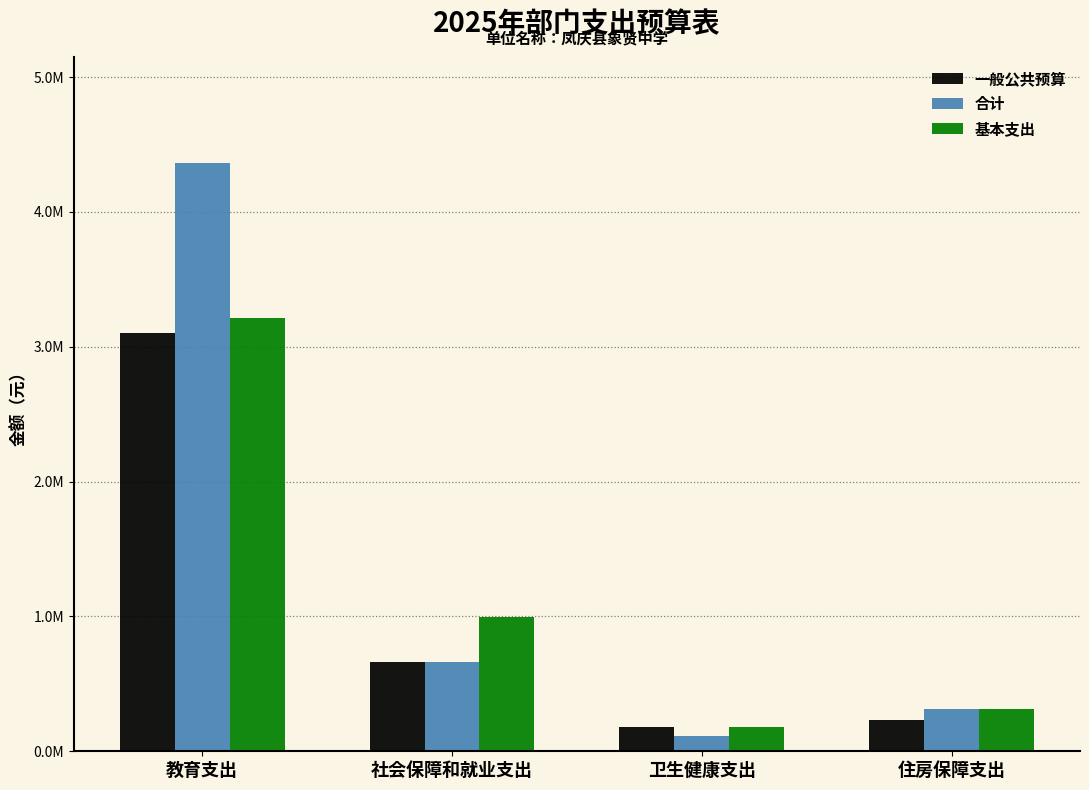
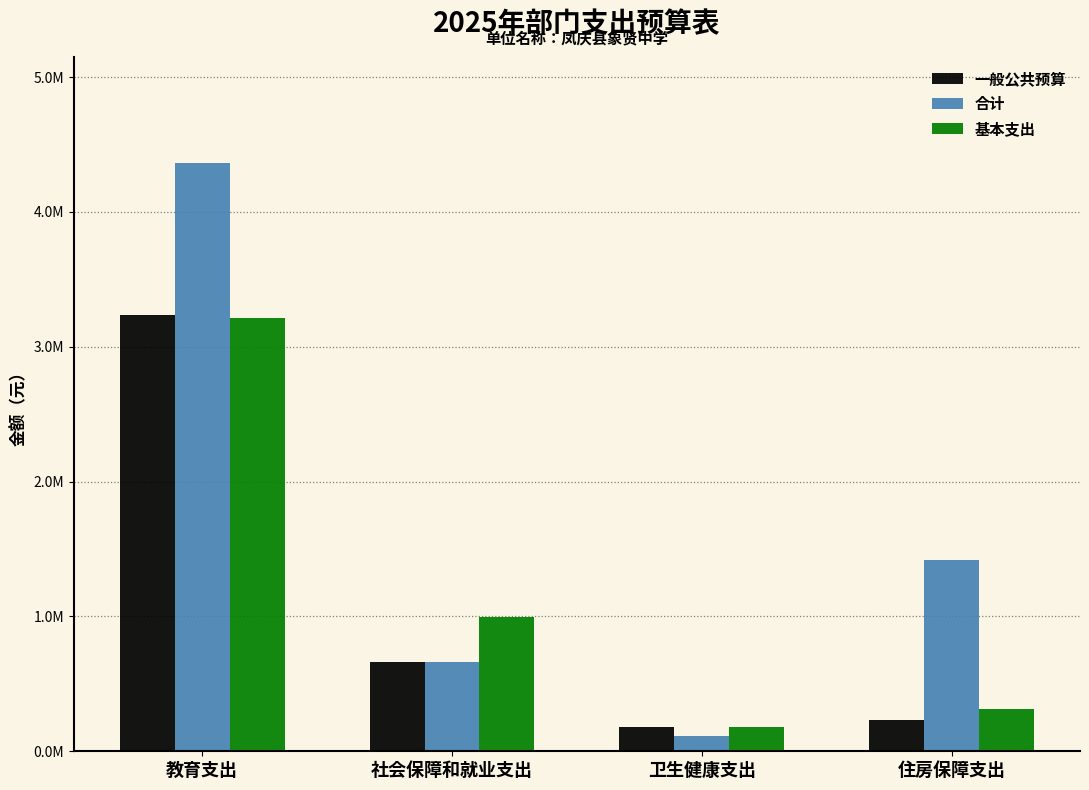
一般公共预算, 教育支出: 3100000 -> 3240000
合计, 住房保障支出: 320000 -> 1420000
